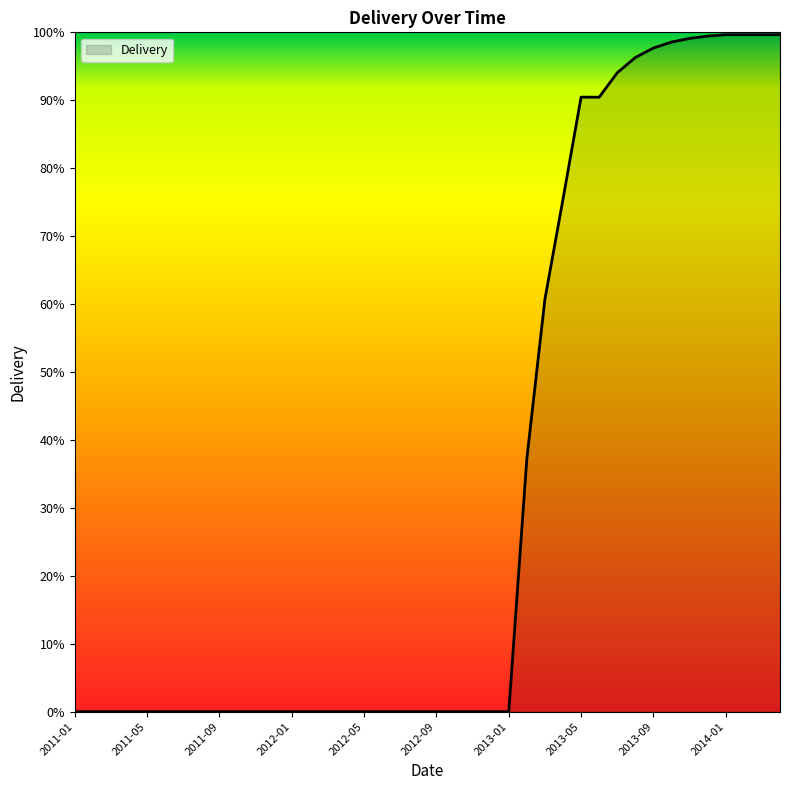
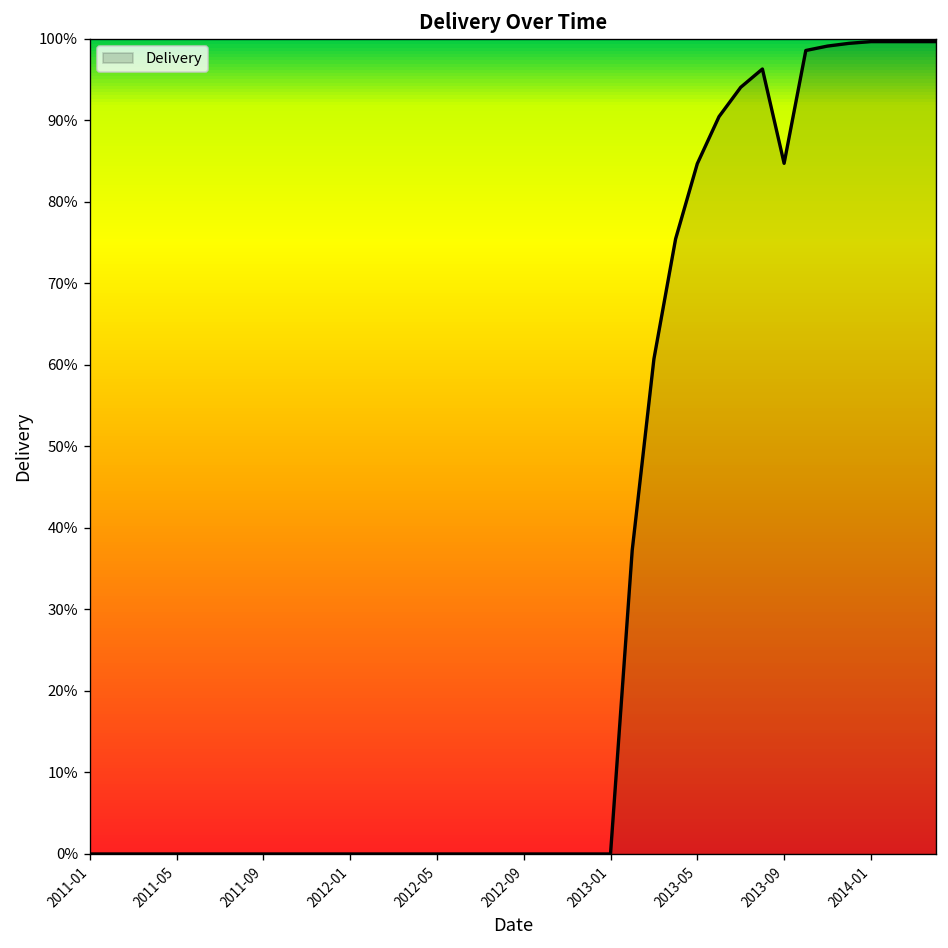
2013-05: 90% -> 85%
2013-09: 98% -> 85%
